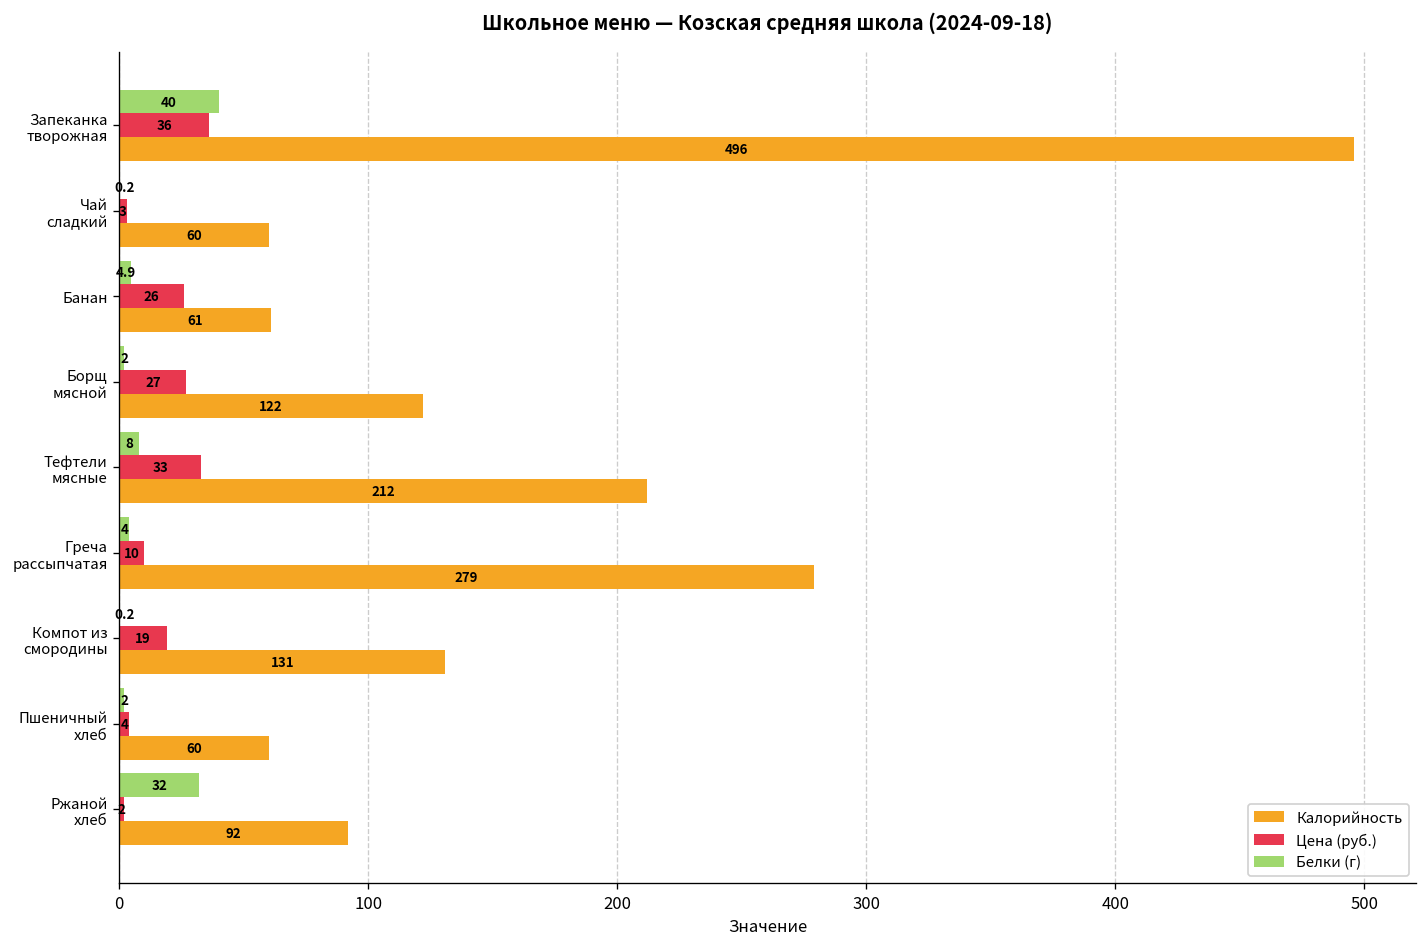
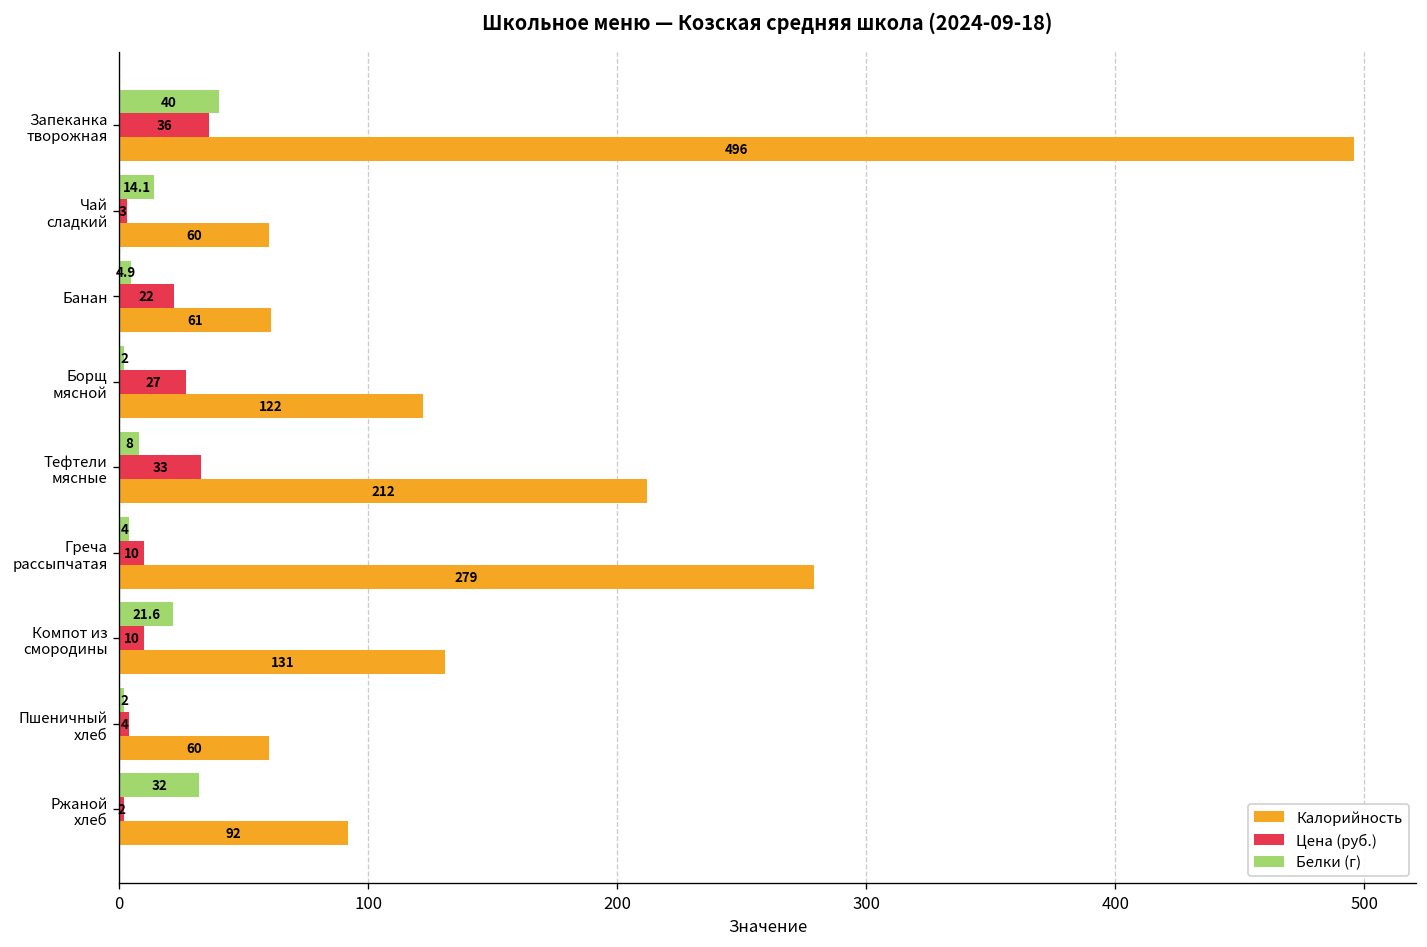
Белки (г), Чай сладкий: 0.2 -> 14.1
Цена (руб.), Банан: 26 -> 22
Белки (г), Компот из смородины: 0.2 -> 21.6
Цена (руб.), Компот из смородины: 19 -> 10
